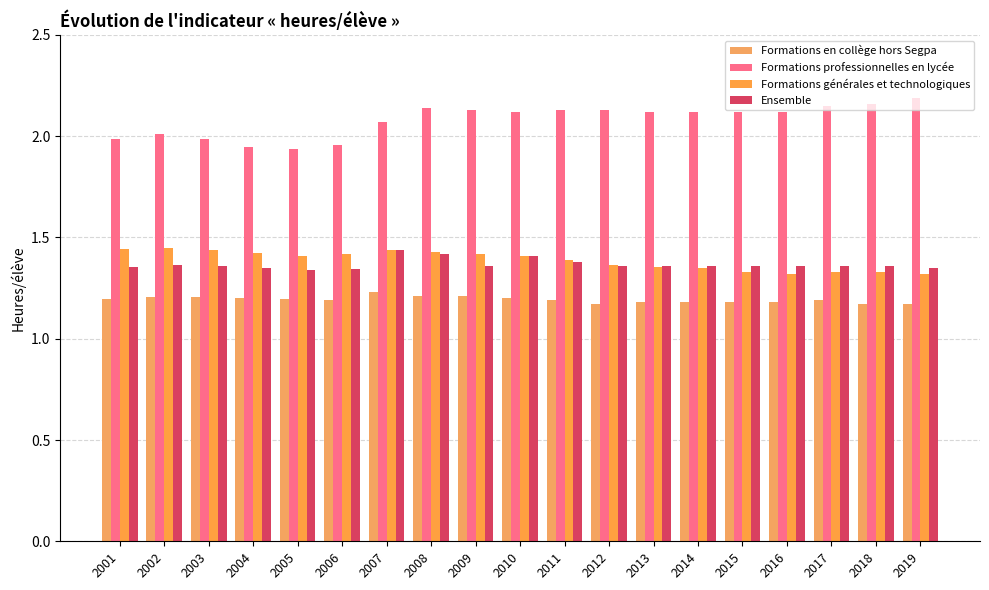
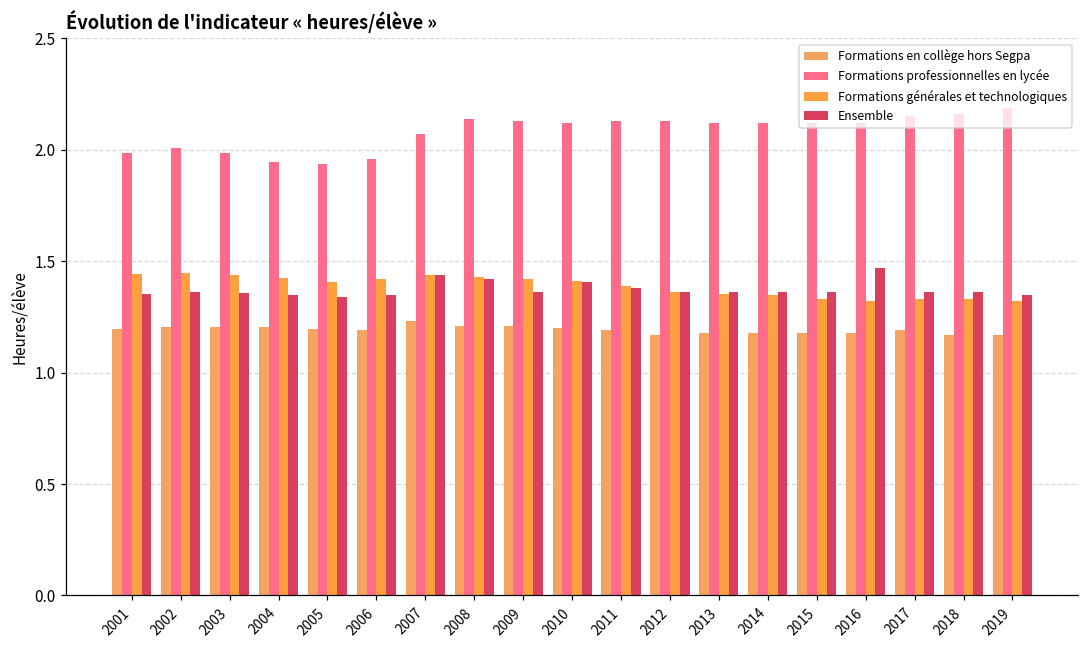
Ensemble, 2016: 1.36 -> 1.47
